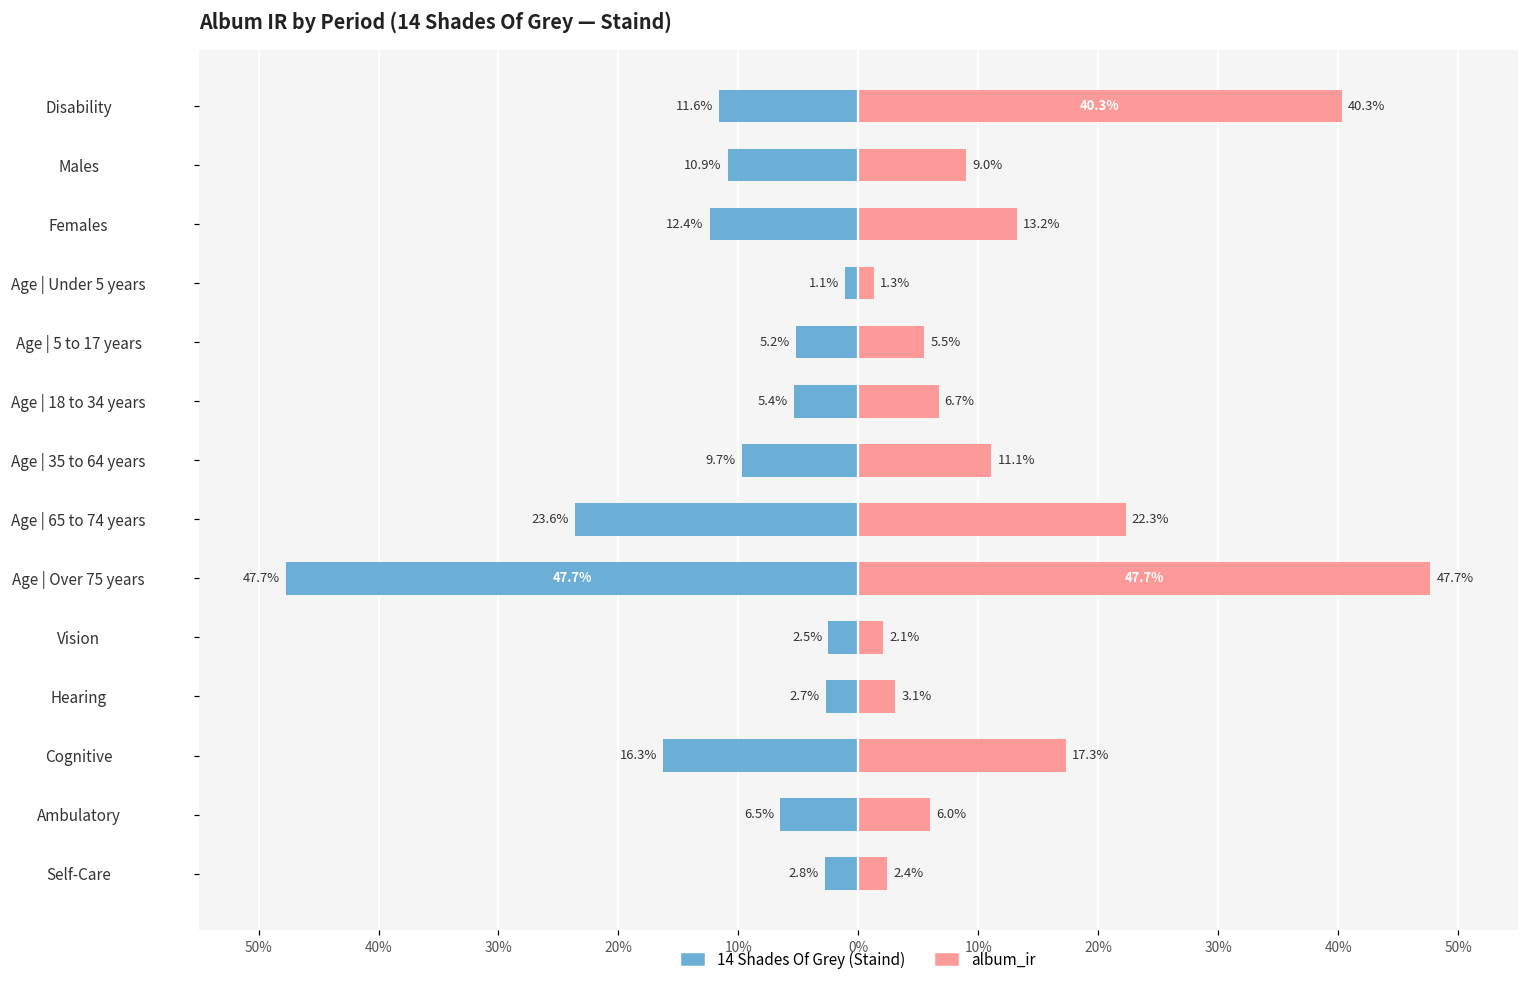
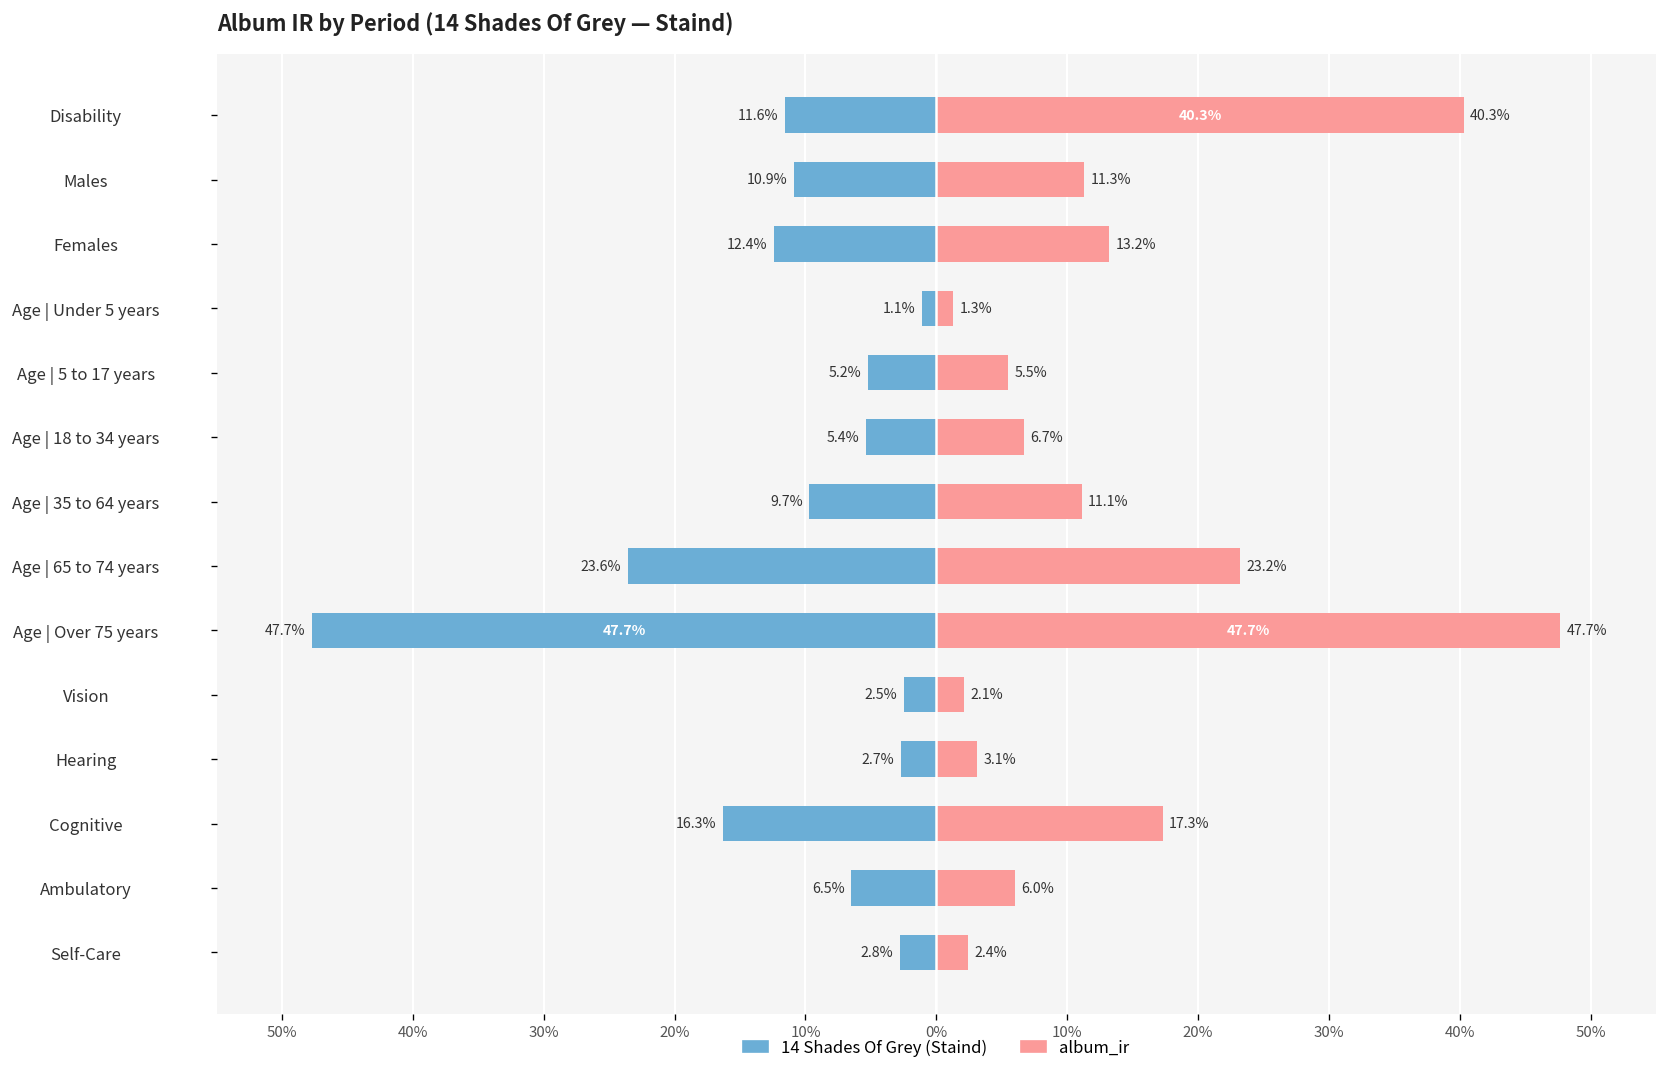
album_ir, Males: 9.0% -> 11.3%
album_ir, Age | 65 to 74 years: 22.3% -> 23.2%
